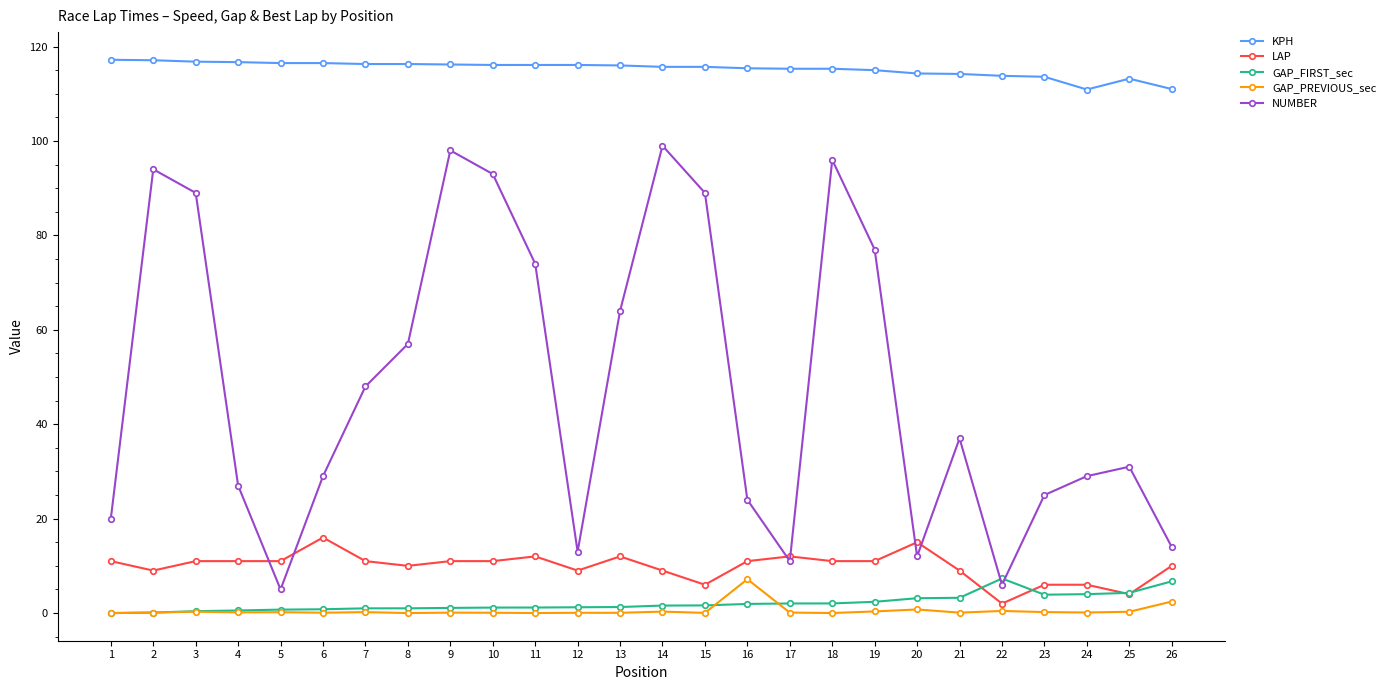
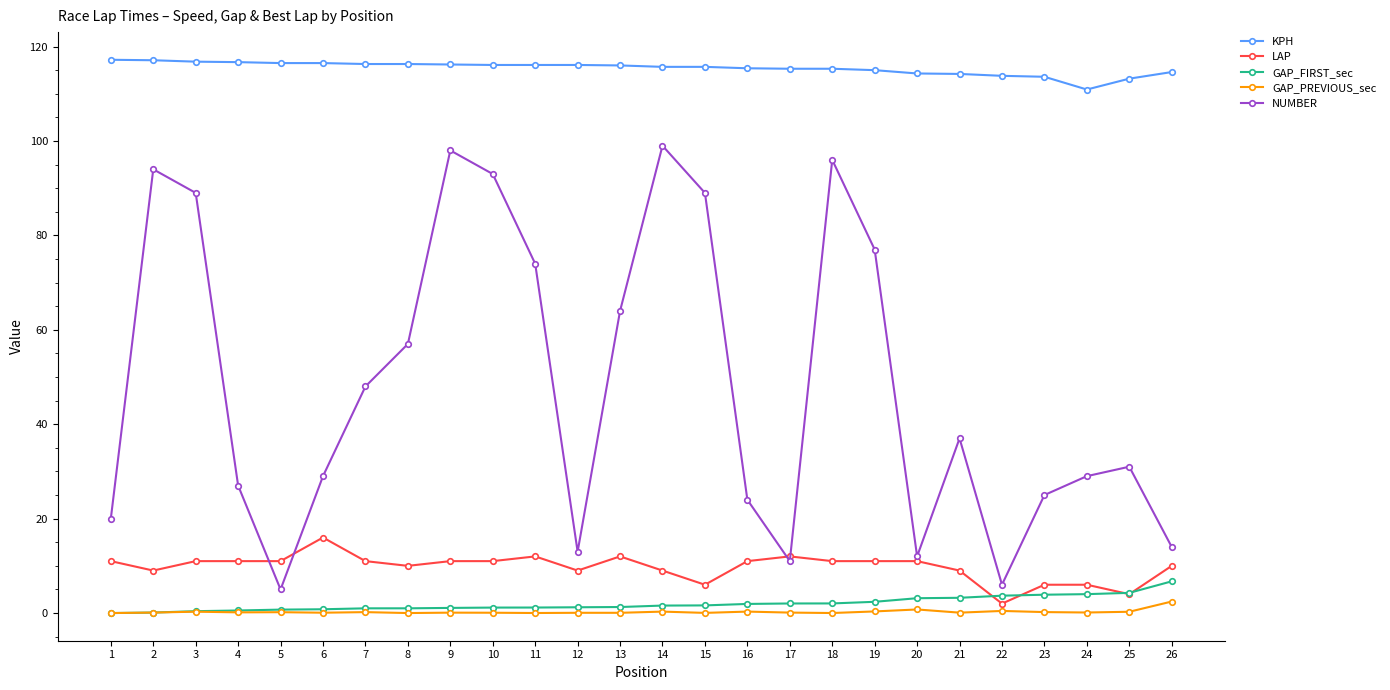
GAP_PREVIOUS_sec, 16: 7 -> 0
LAP, 20: 15 -> 11
GAP_FIRST_sec, 22: 7 -> 4
KPH, 26: 111 -> 115
